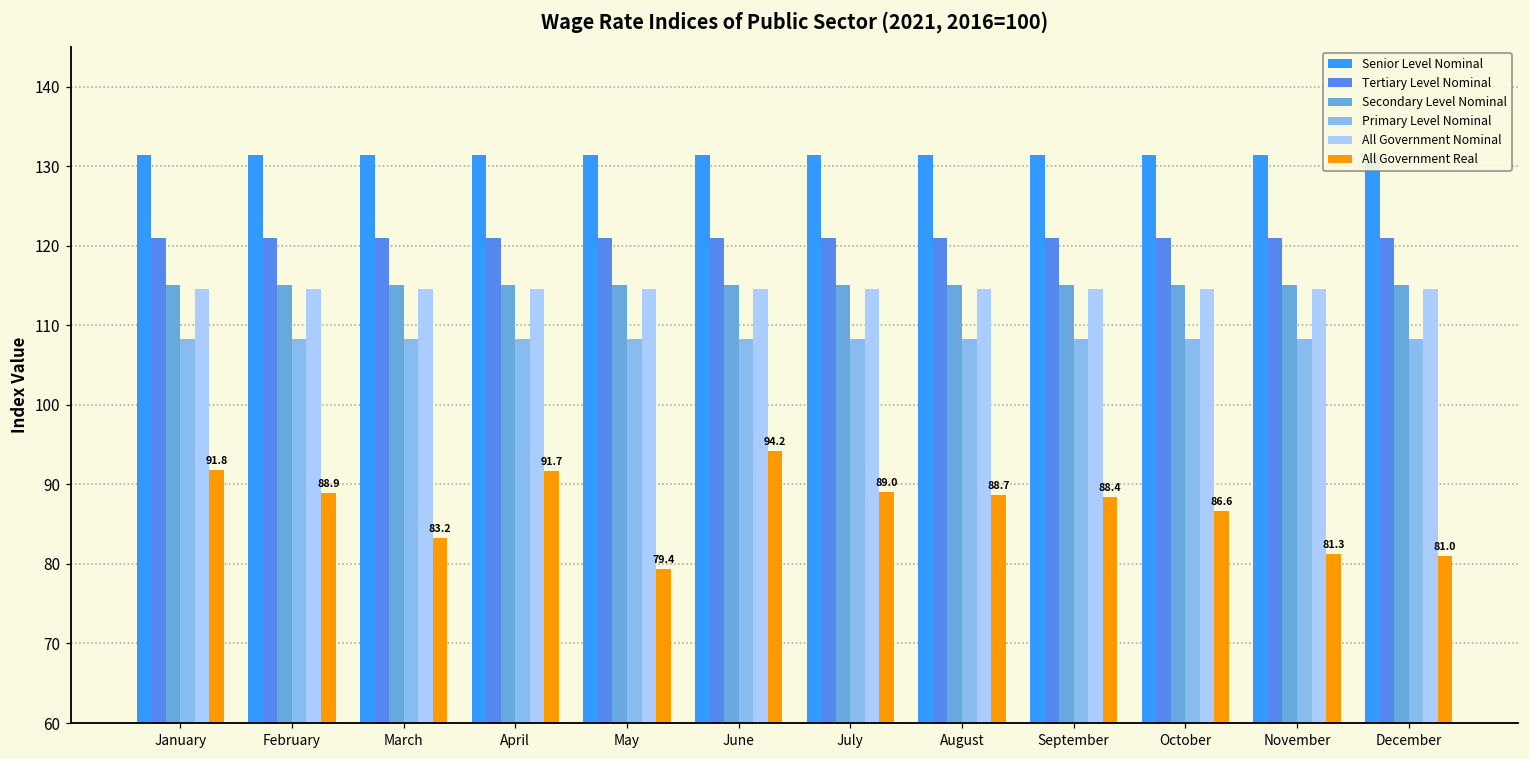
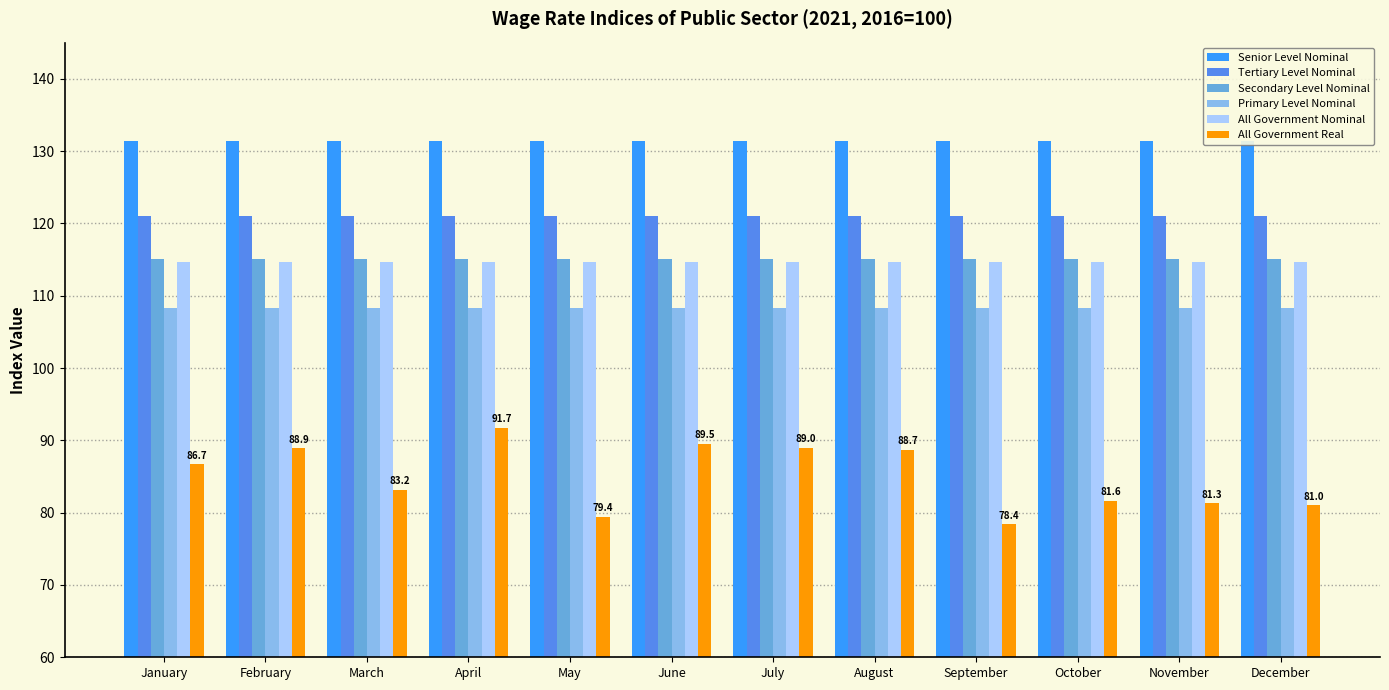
All Government Real, January: 91.8 -> 86.7
All Government Real, June: 94.2 -> 89.5
All Government Real, September: 88.4 -> 78.4
All Government Real, October: 86.6 -> 81.6
